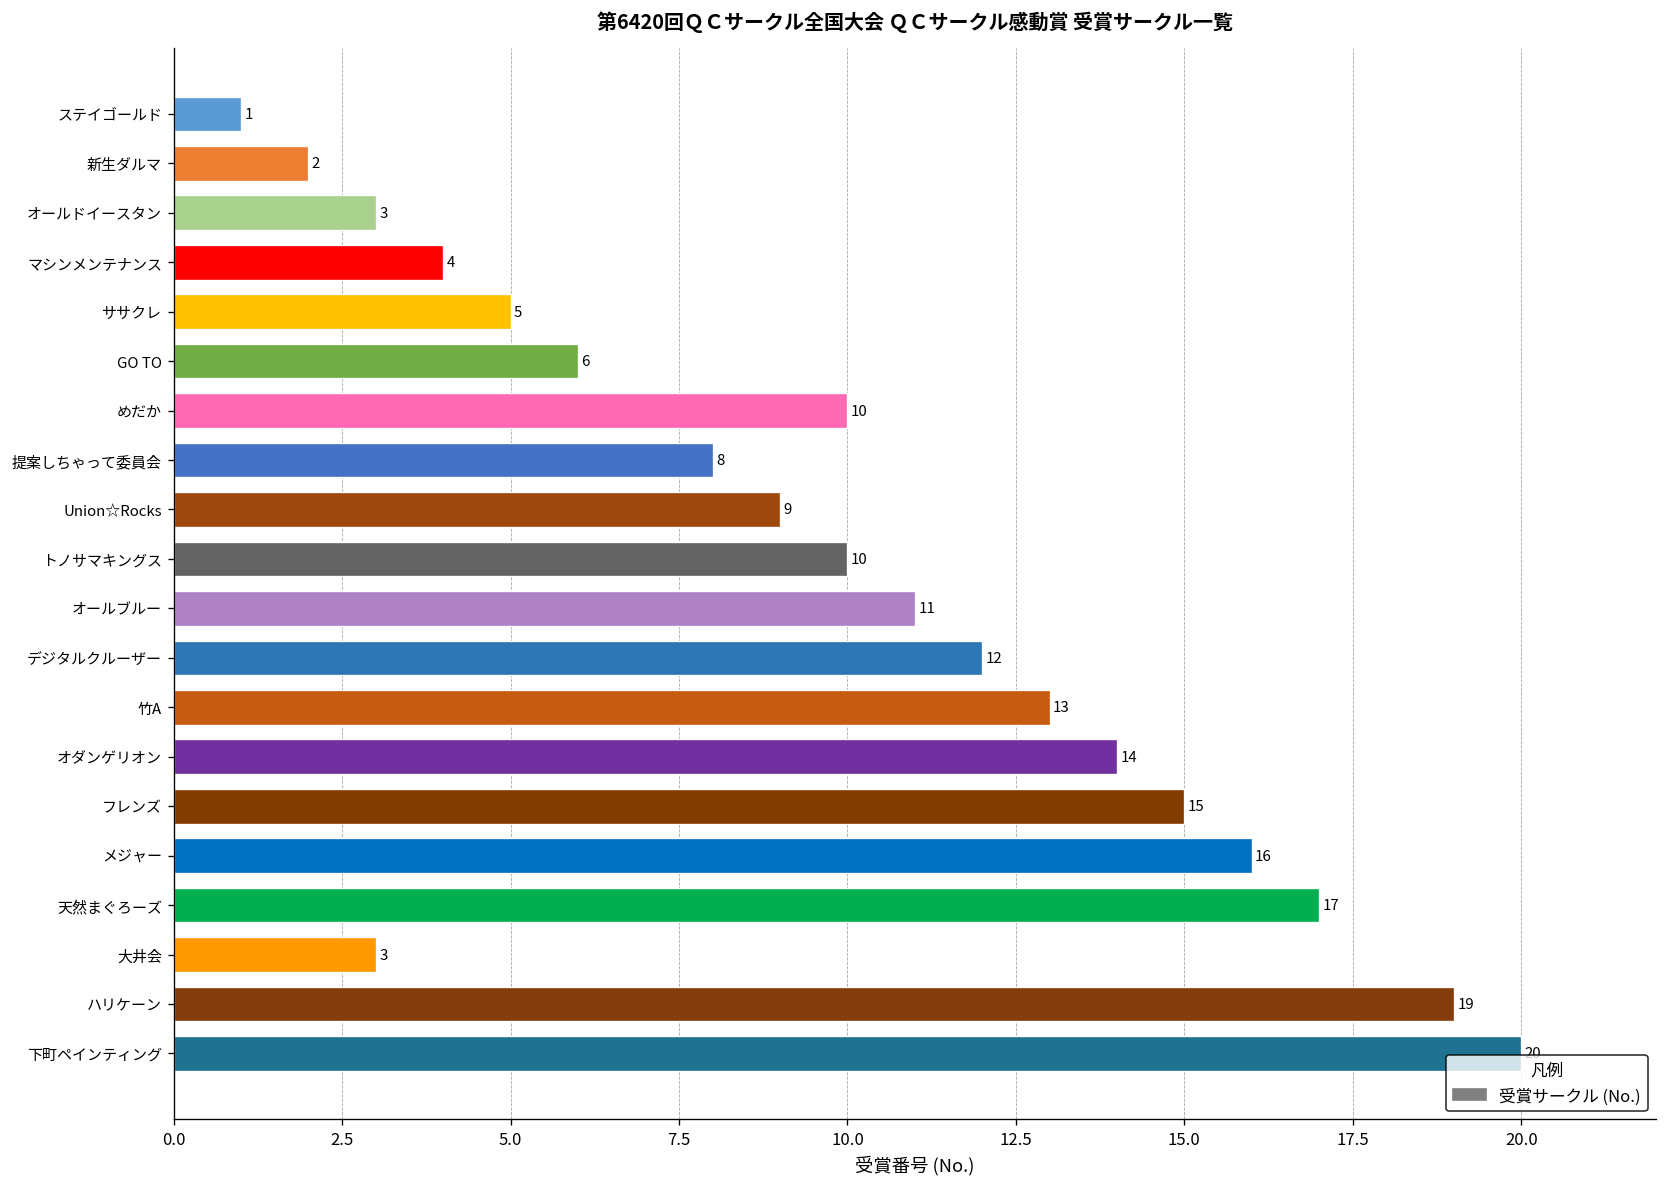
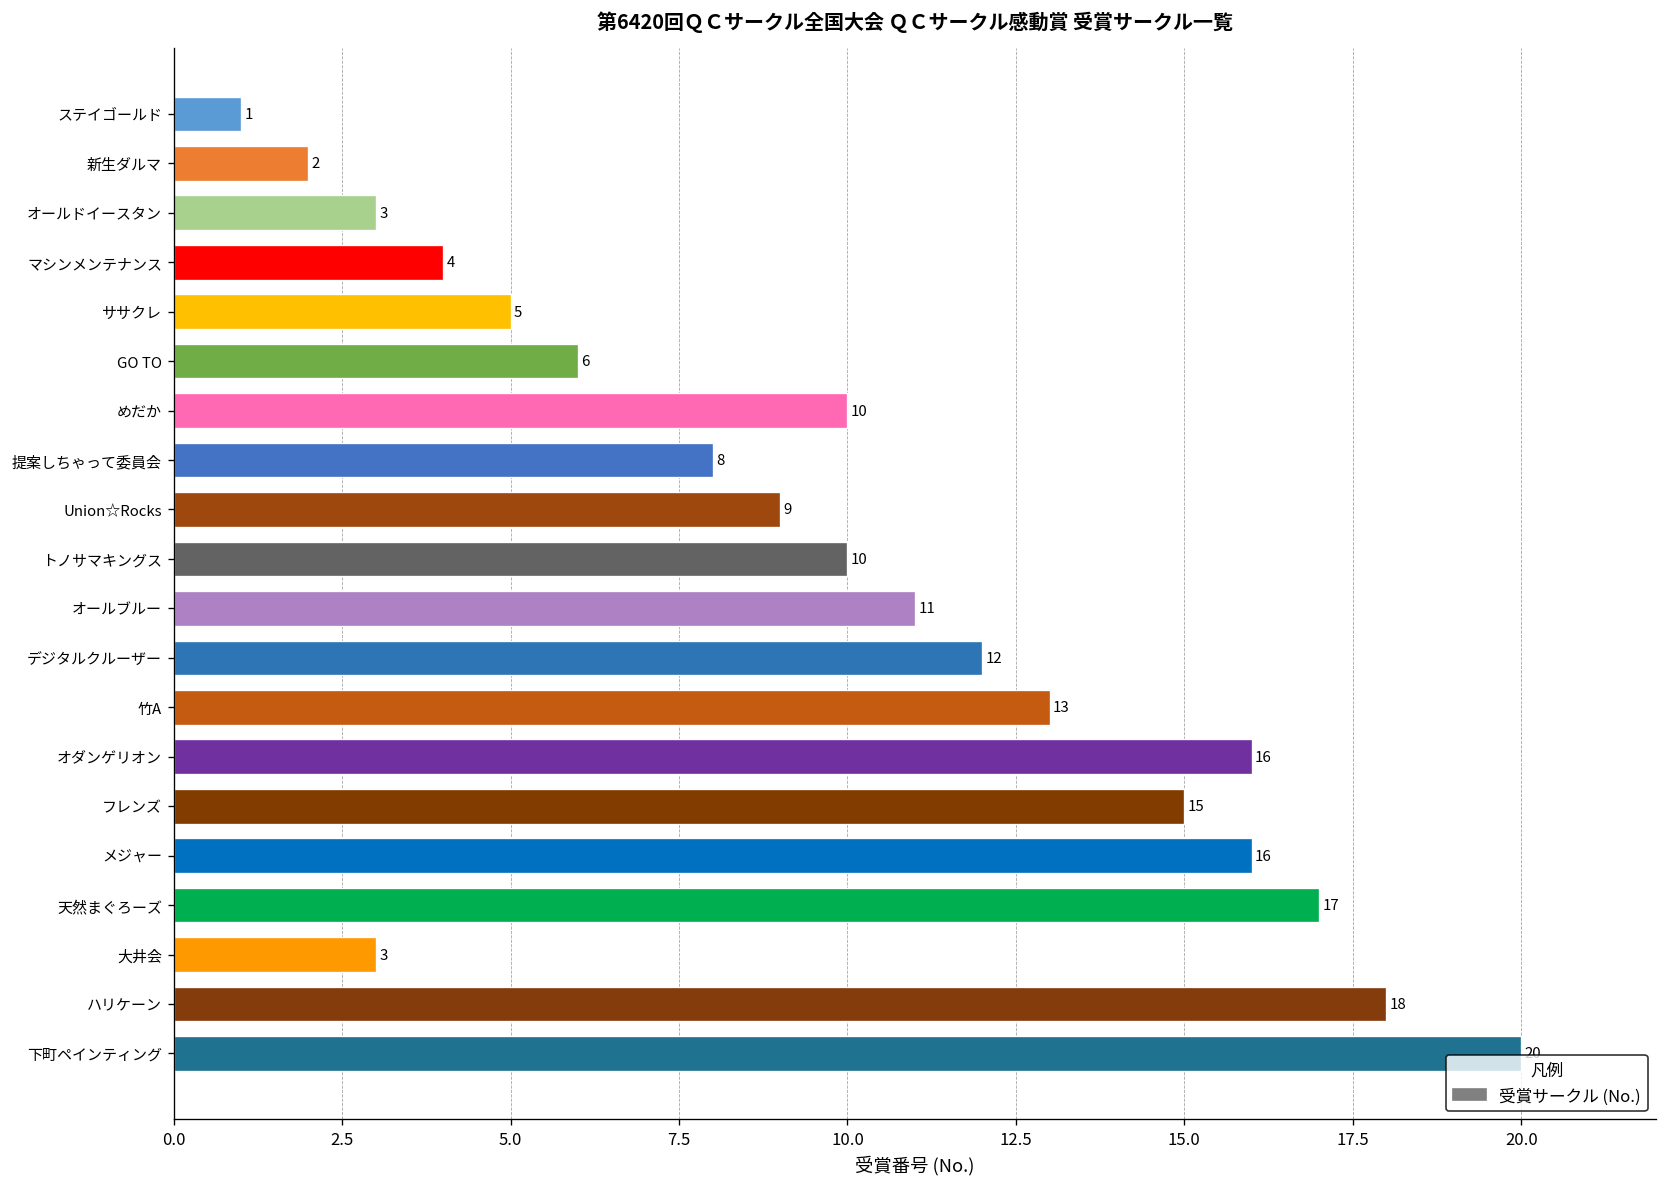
オダンゲリオン: 14 -> 16
ハリケーン: 19 -> 18
